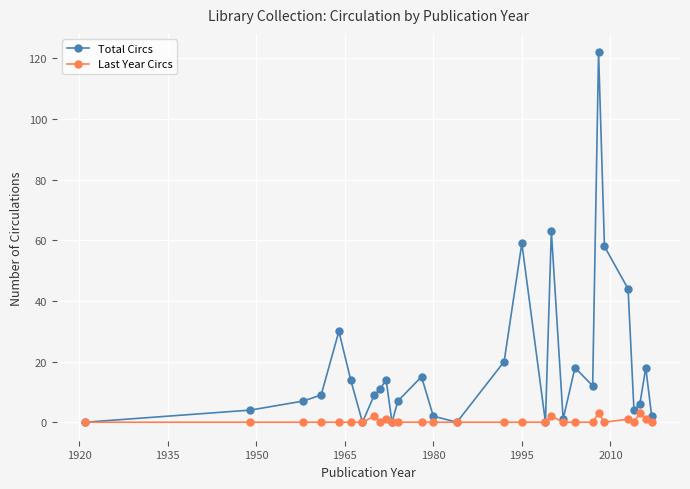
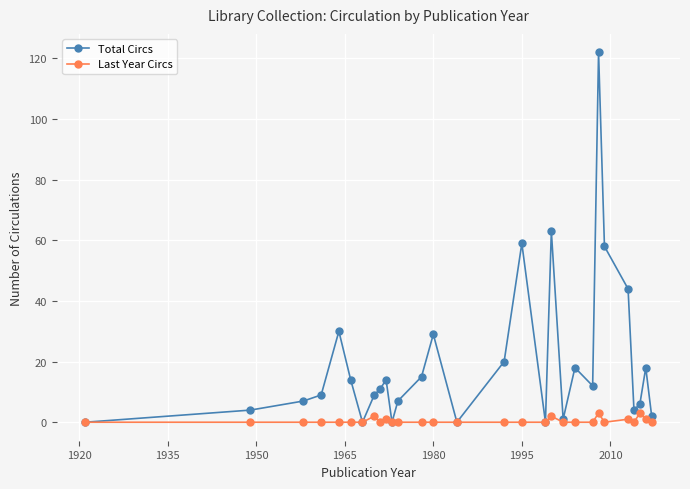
Total Circs, 1980: 2 -> 29
